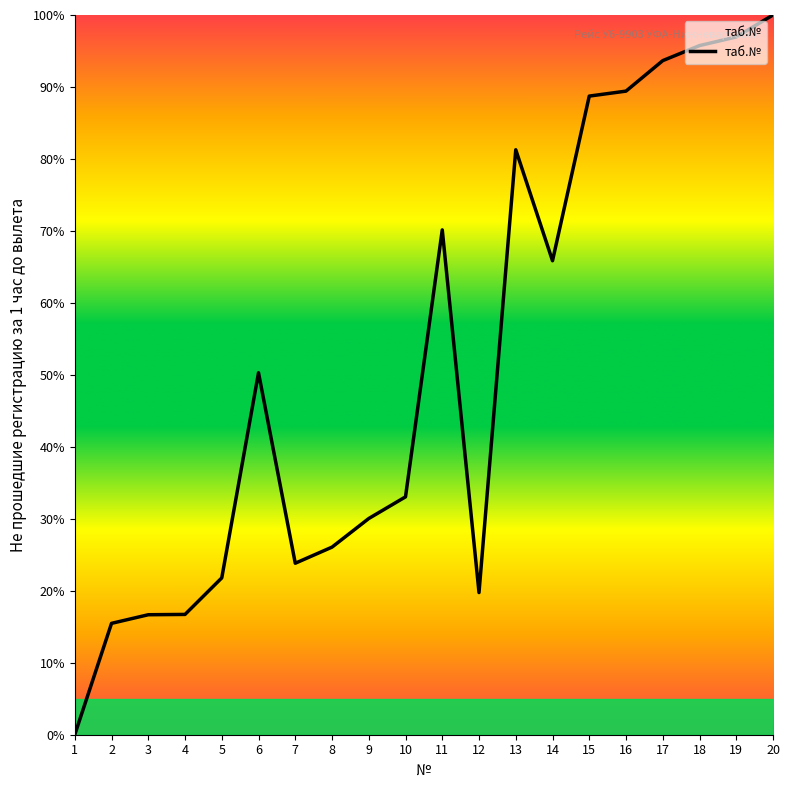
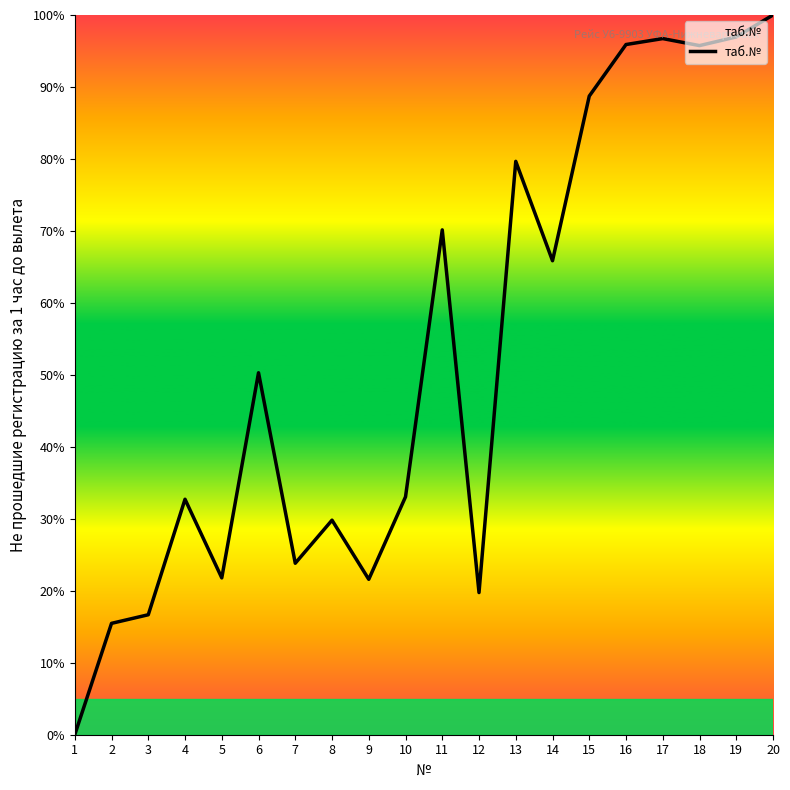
4: 17% -> 33%
8: 26% -> 30%
9: 30% -> 22%
13: 81% -> 80%
16: 89% -> 96%
17: 94% -> 97%
